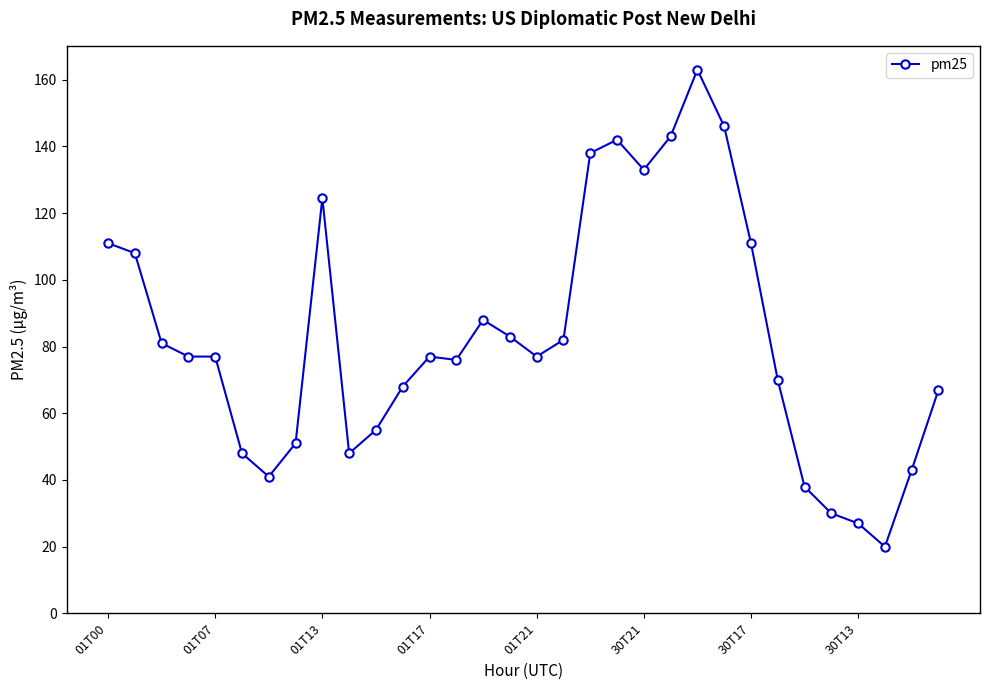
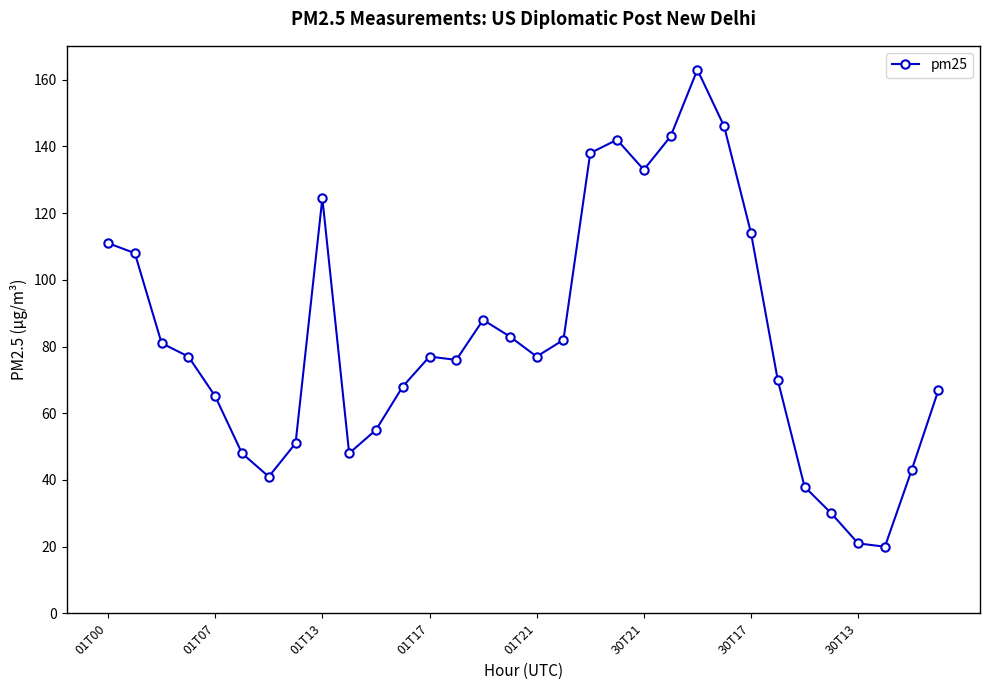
01T07: 77 -> 65
30T17: 111 -> 114
30T13: 27 -> 21
